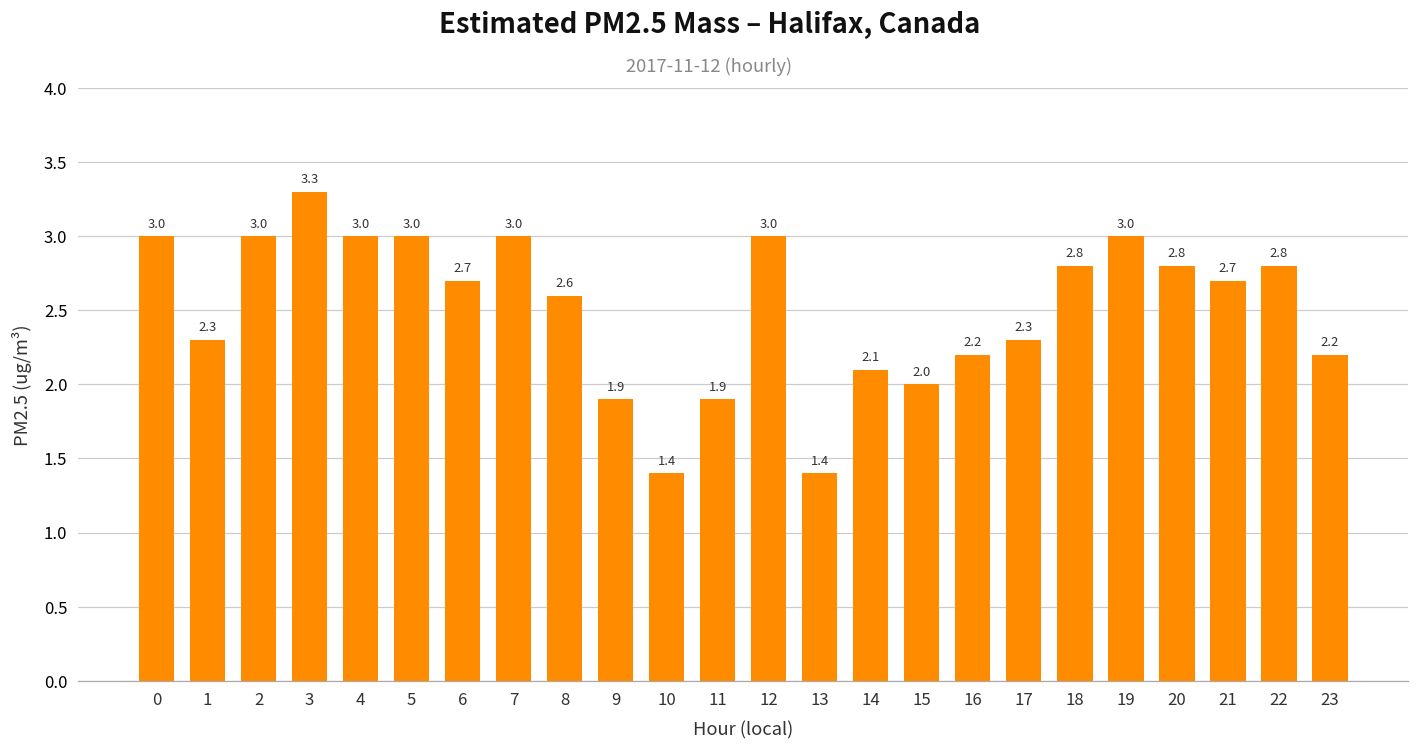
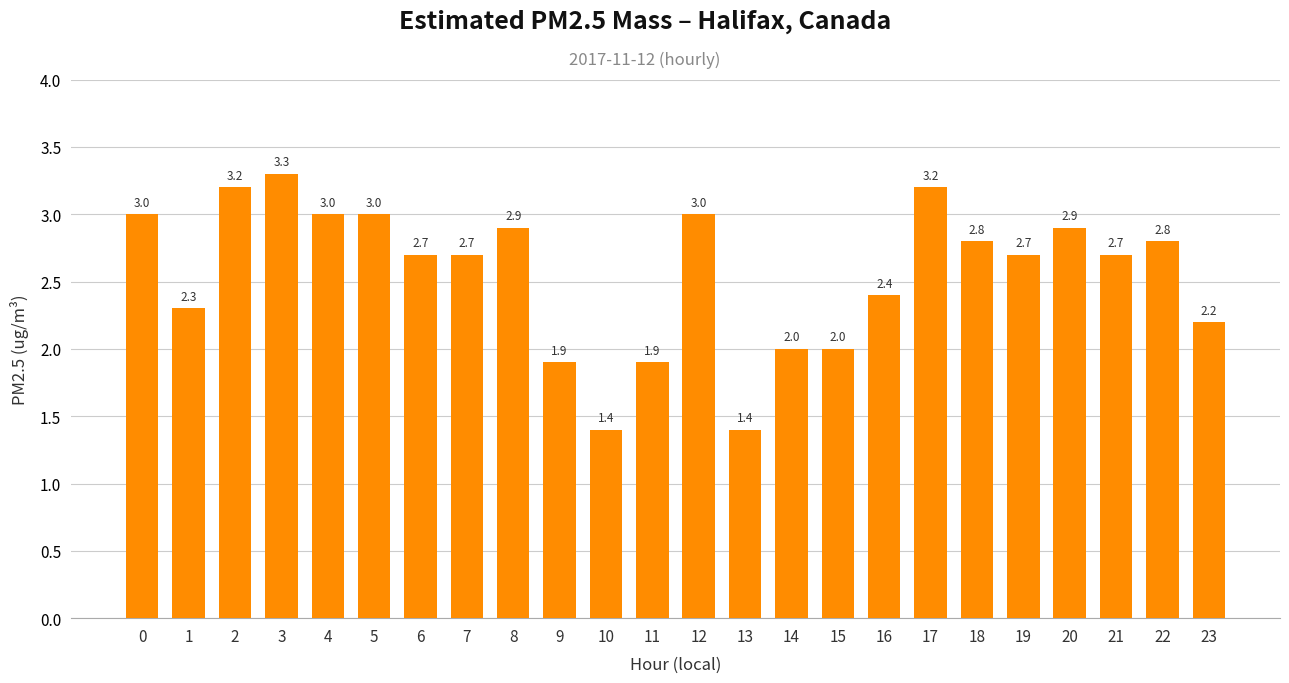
2: 3.0 -> 3.2
7: 3.0 -> 2.7
8: 2.6 -> 2.9
14: 2.1 -> 2.0
16: 2.2 -> 2.4
17: 2.3 -> 3.2
19: 3.0 -> 2.7
20: 2.8 -> 2.9
